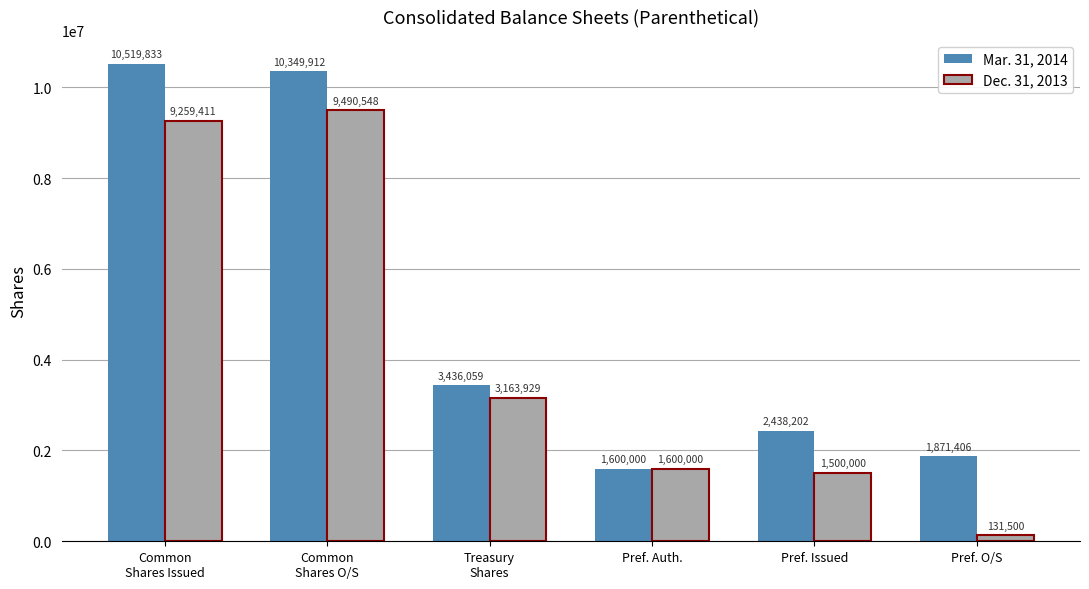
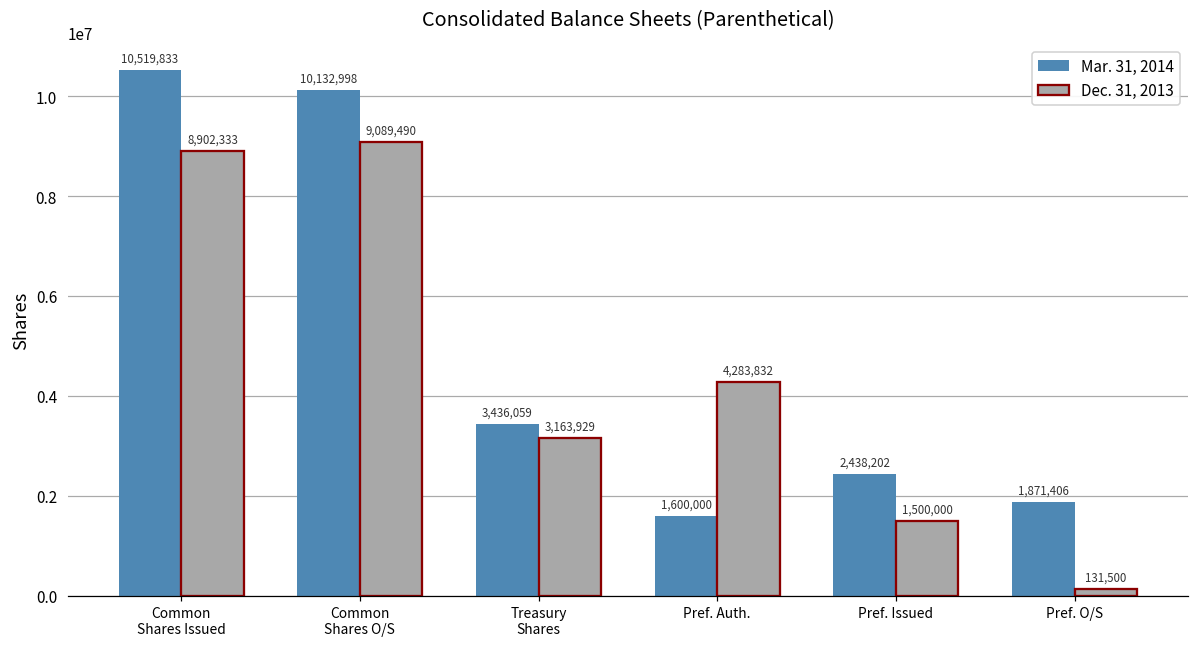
Dec. 31, 2013, Common Shares Issued: 9,259,411 -> 8,902,333
Mar. 31, 2014, Common Shares O/S: 10,349,912 -> 10,132,998
Dec. 31, 2013, Common Shares O/S: 9,490,548 -> 9,089,490
Dec. 31, 2013, Pref. Auth.: 1,600,000 -> 4,283,832
